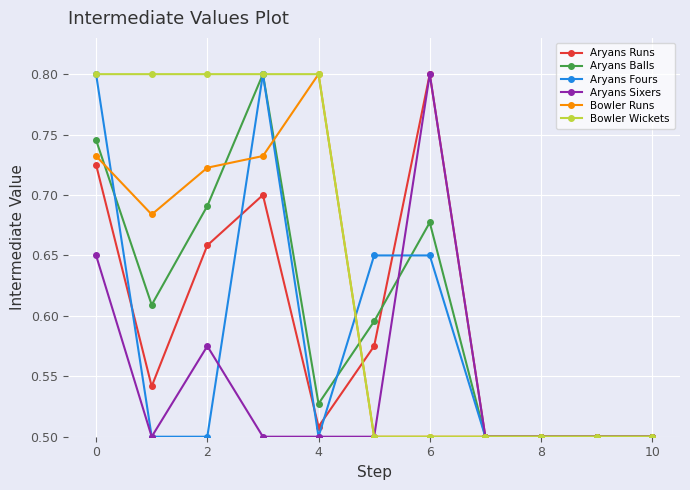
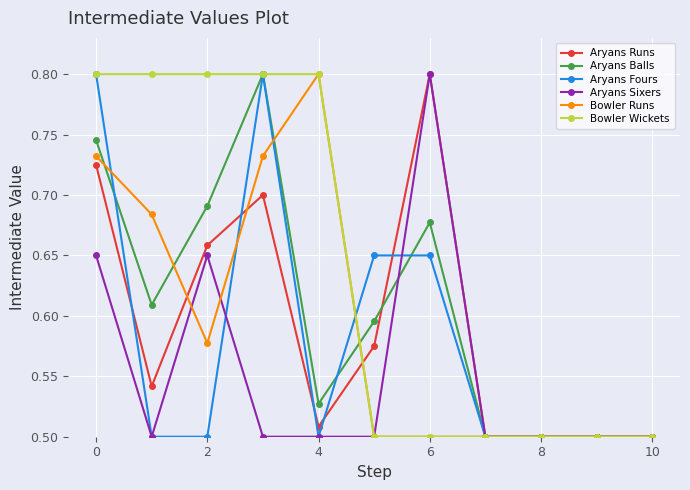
Aryans Sixers, 2: 0.575 -> 0.650
Bowler Runs, 2: 0.723 -> 0.577
